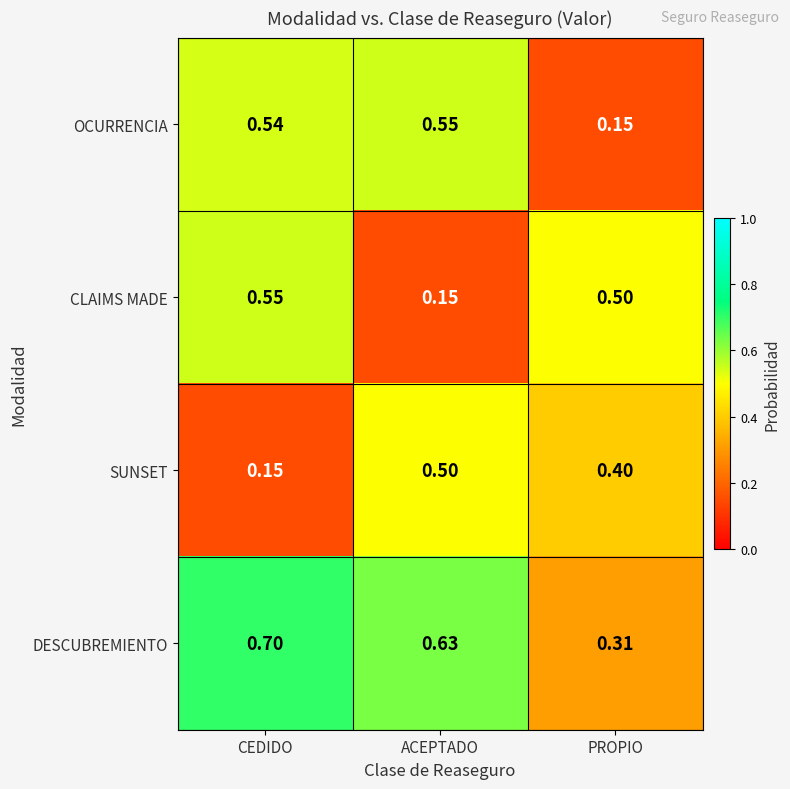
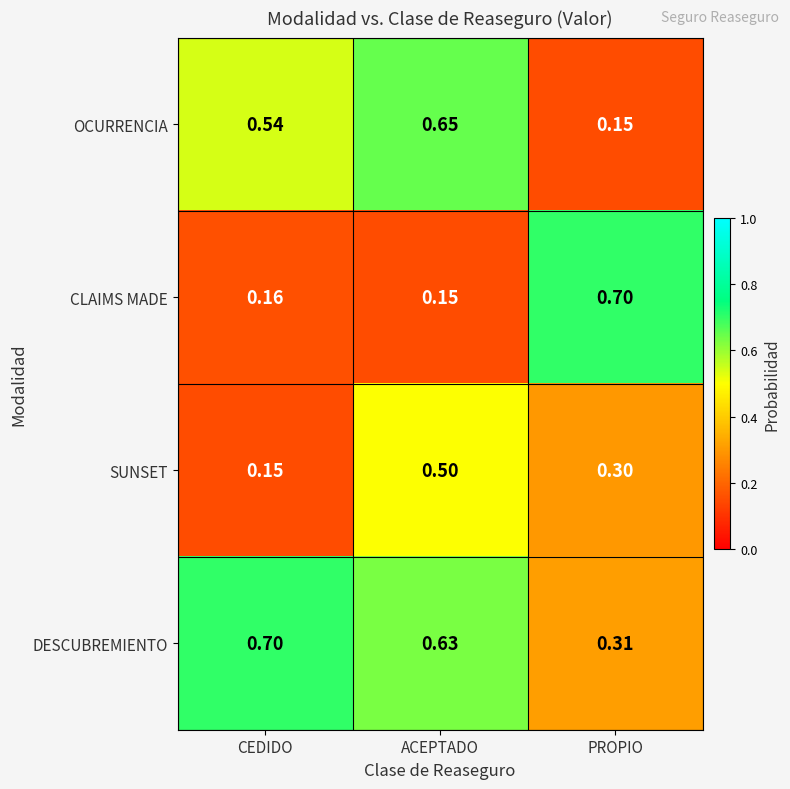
OCURRENCIA, ACEPTADO: 0.55 -> 0.65
CLAIMS MADE, CEDIDO: 0.55 -> 0.16
CLAIMS MADE, PROPIO: 0.50 -> 0.70
SUNSET, PROPIO: 0.40 -> 0.30
